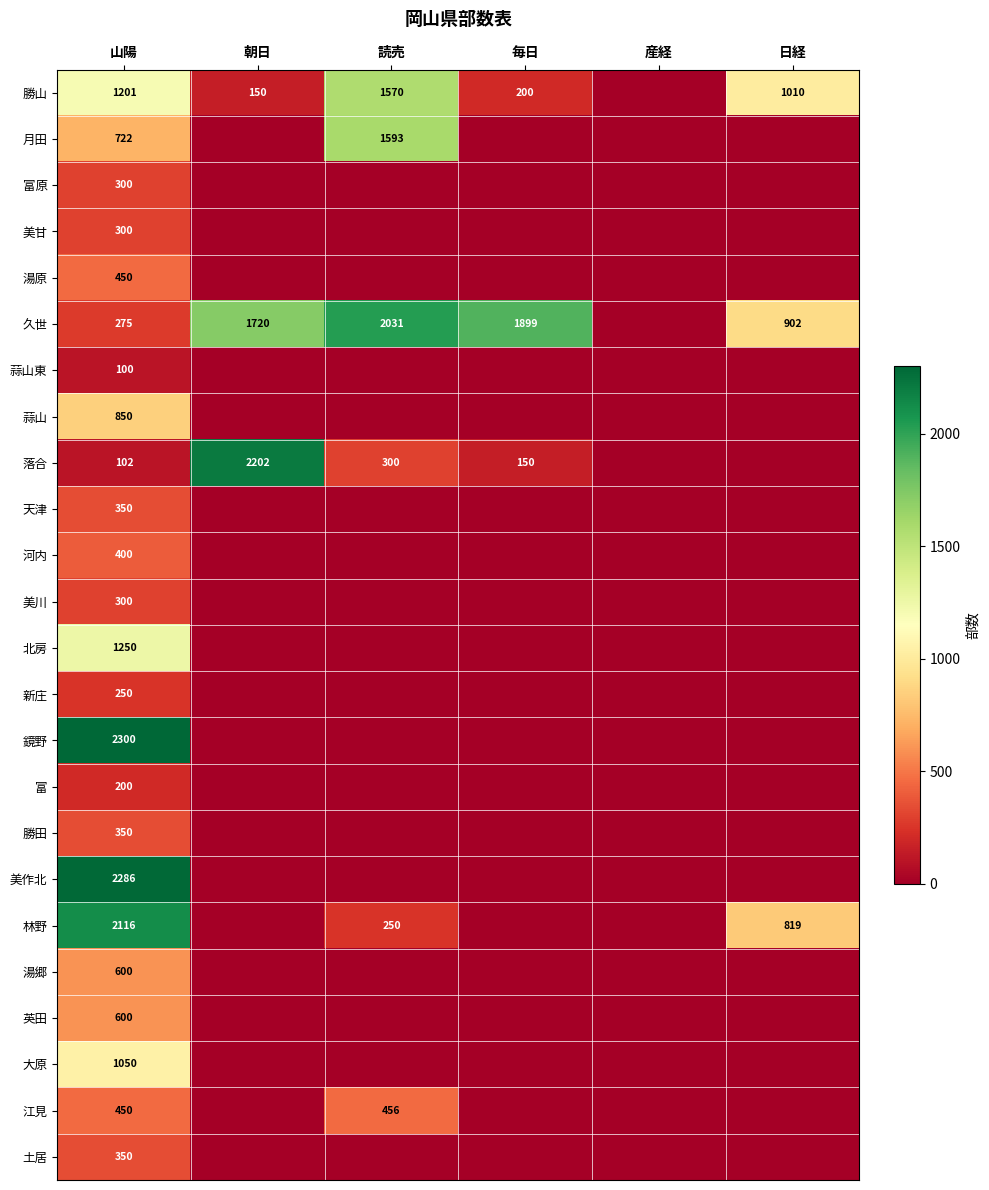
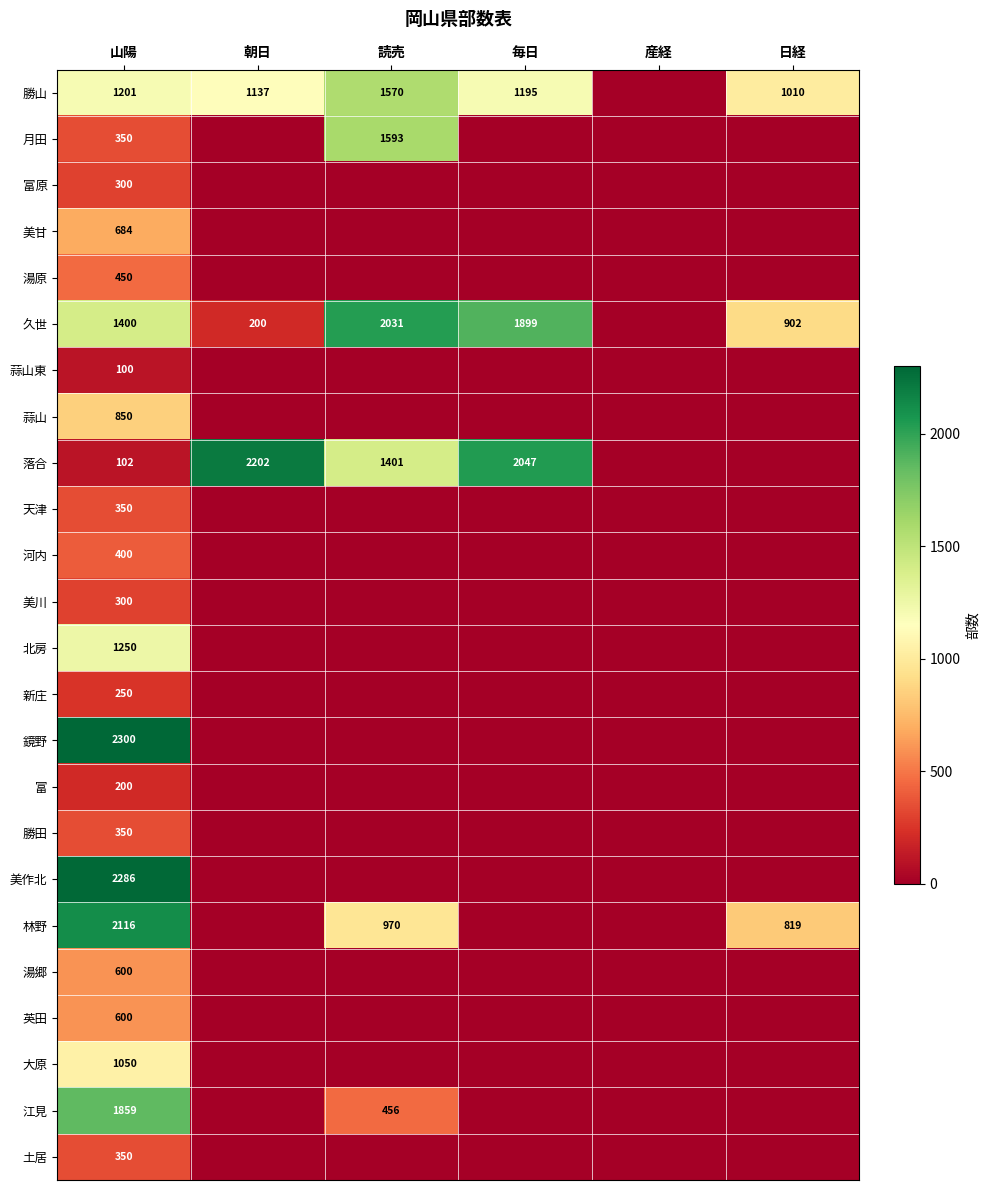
勝山, 朝日: 150 -> 1137
勝山, 毎日: 200 -> 1195
月田, 山陽: 722 -> 350
美甘, 山陽: 300 -> 684
久世, 山陽: 275 -> 1400
久世, 朝日: 1720 -> 200
落合, 読売: 300 -> 1401
落合, 毎日: 150 -> 2047
林野, 読売: 250 -> 970
江見, 山陽: 450 -> 1859
